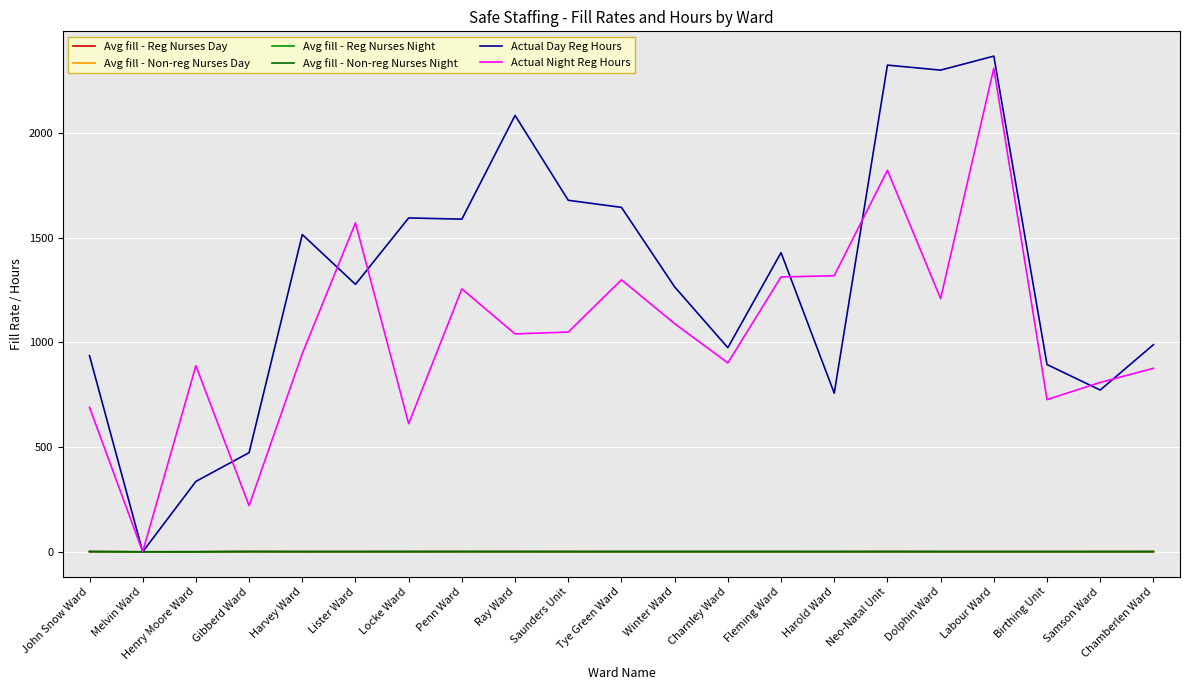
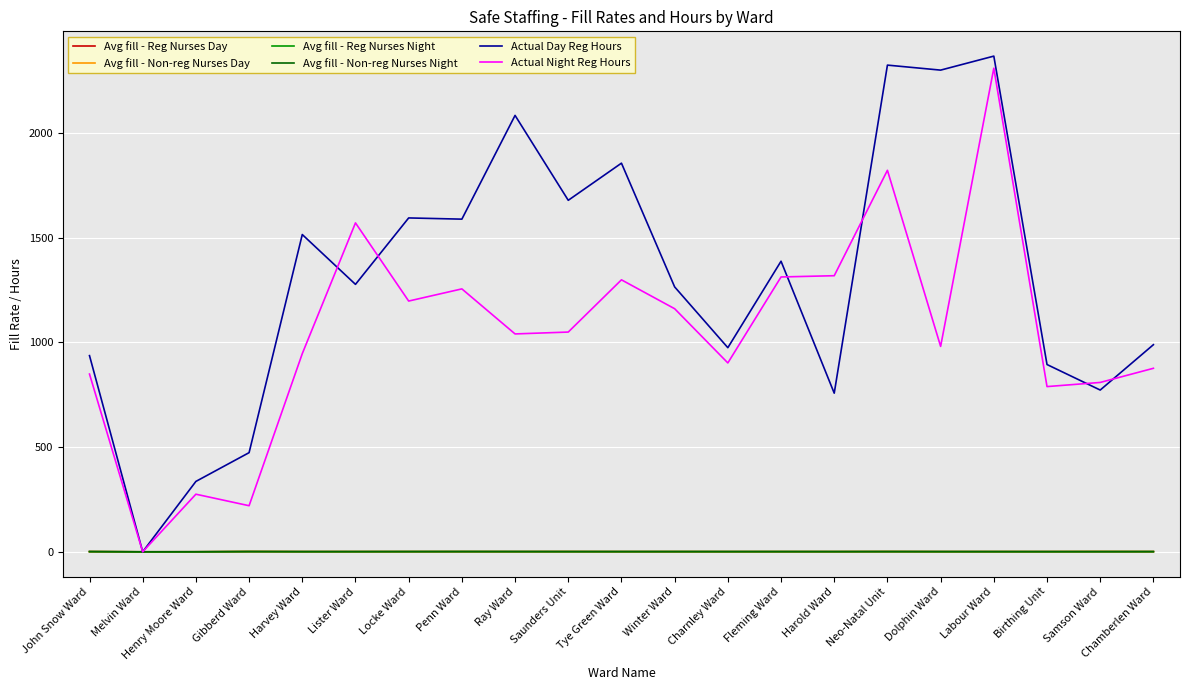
Actual Night Reg Hours, John Snow Ward: 690 -> 850
Actual Night Reg Hours, Henry Moore Ward: 890 -> 280
Actual Night Reg Hours, Locke Ward: 610 -> 1200
Actual Day Reg Hours, Tye Green Ward: 1640 -> 1860
Actual Night Reg Hours, Winter Ward: 1090 -> 1160
Actual Day Reg Hours, Fleming Ward: 1430 -> 1390
Actual Night Reg Hours, Dolphin Ward: 1210 -> 980
Actual Night Reg Hours, Birthing Unit: 730 -> 790
